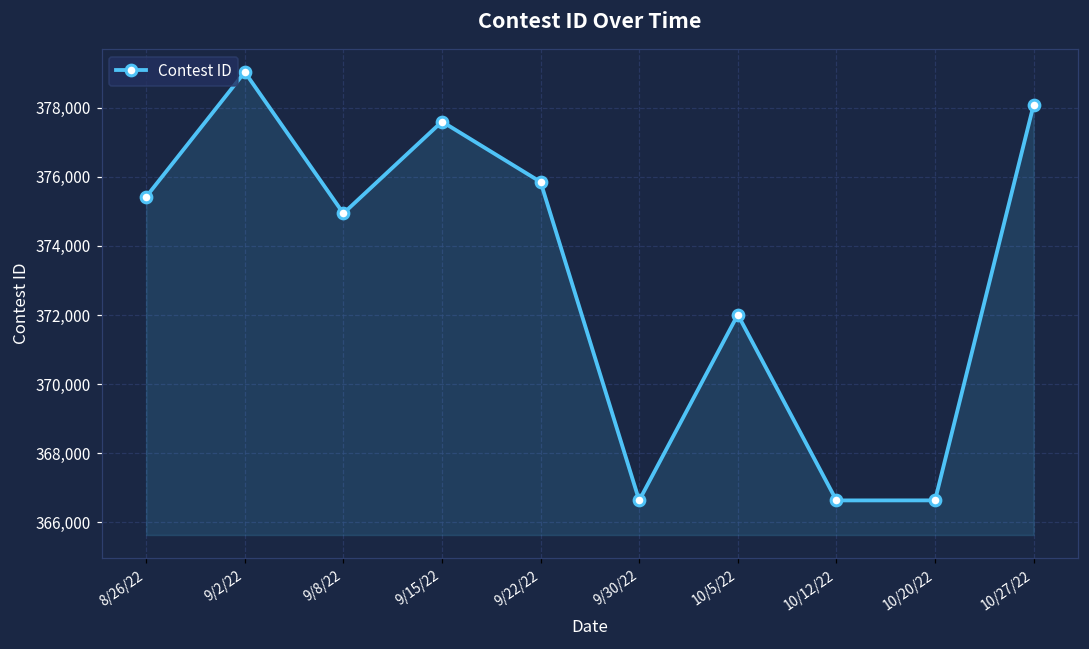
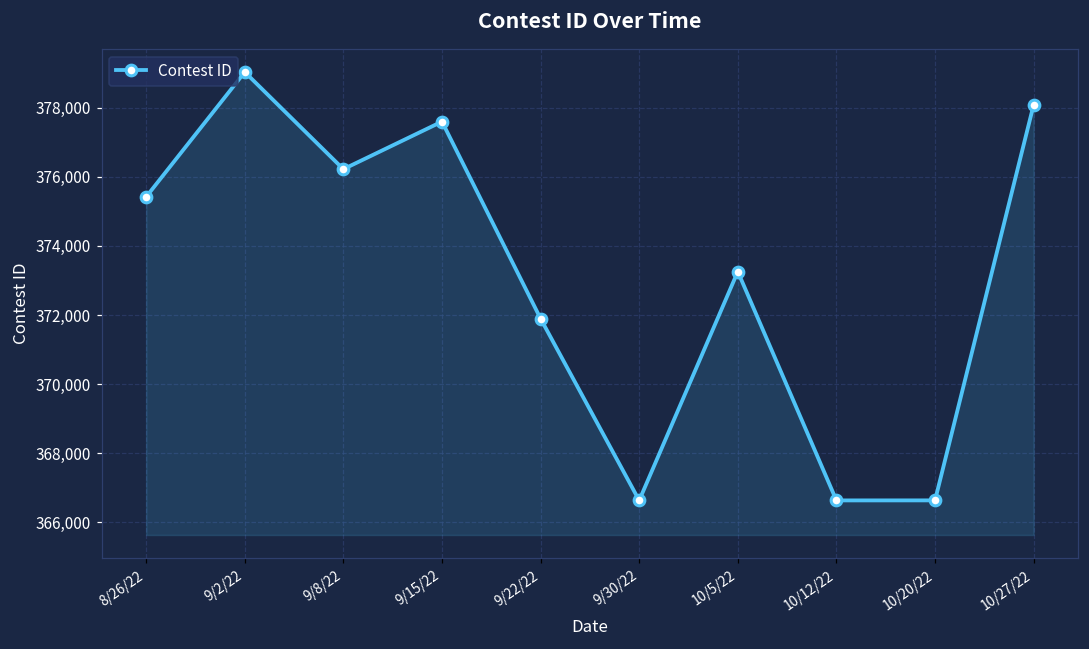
9/8/22: 374,900 -> 376,200
9/22/22: 375,900 -> 371,900
10/5/22: 372,000 -> 373,300
